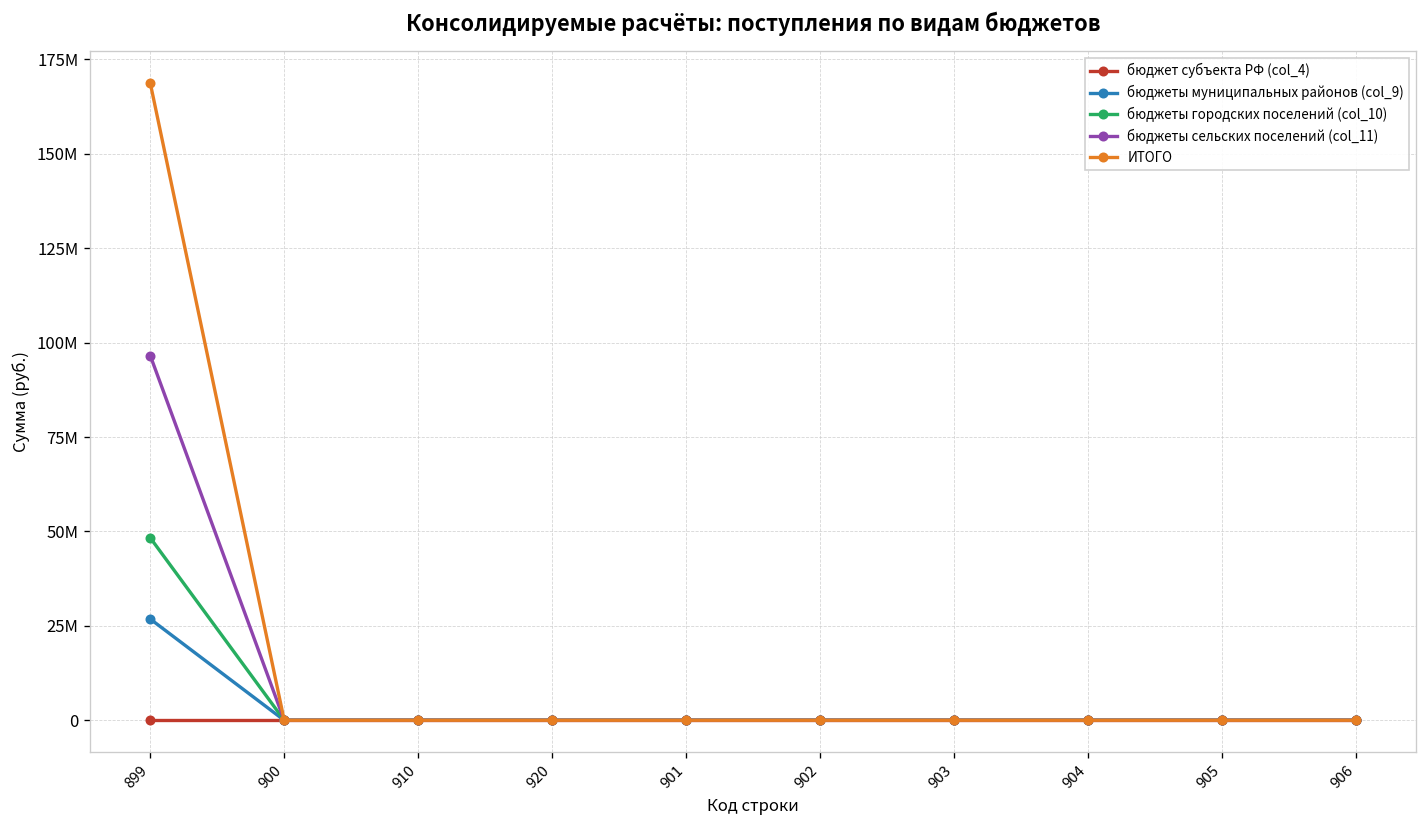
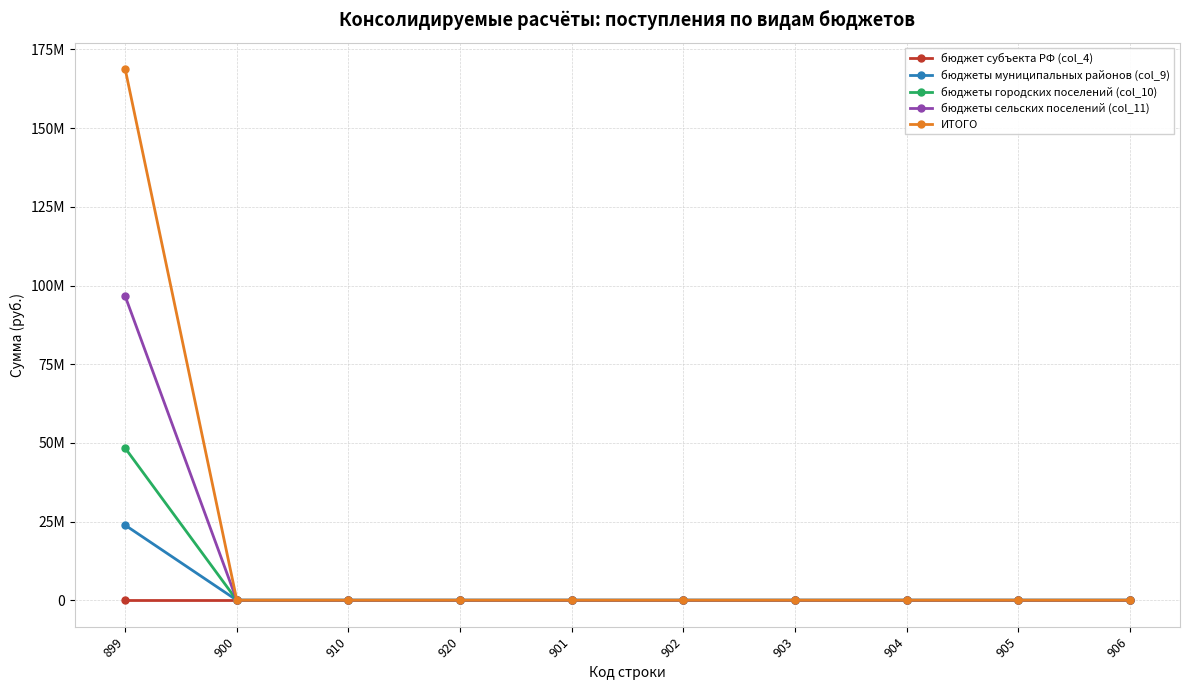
бюджеты муниципальных районов (col_9), 899: 27000000 -> 24000000
